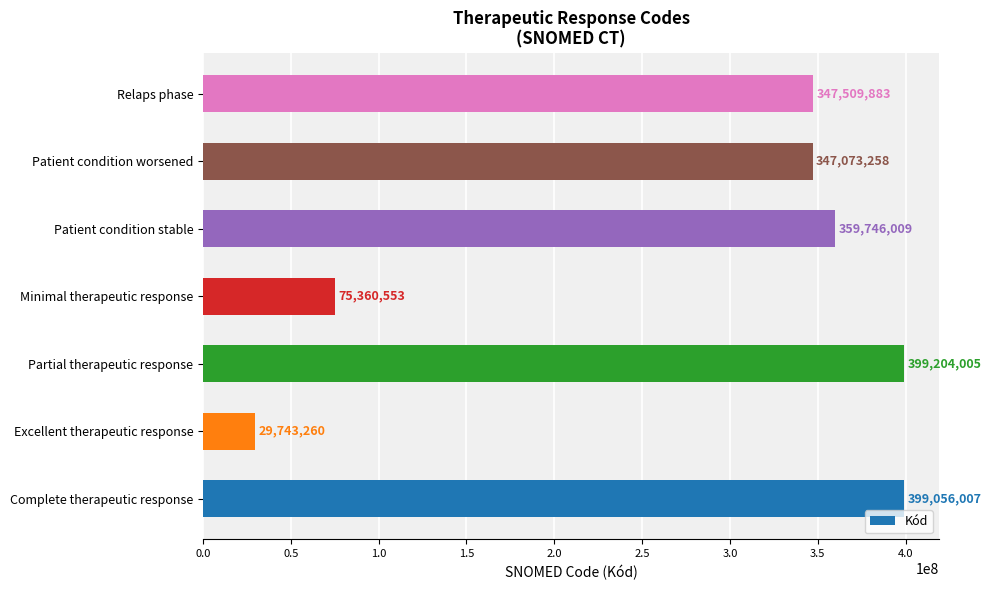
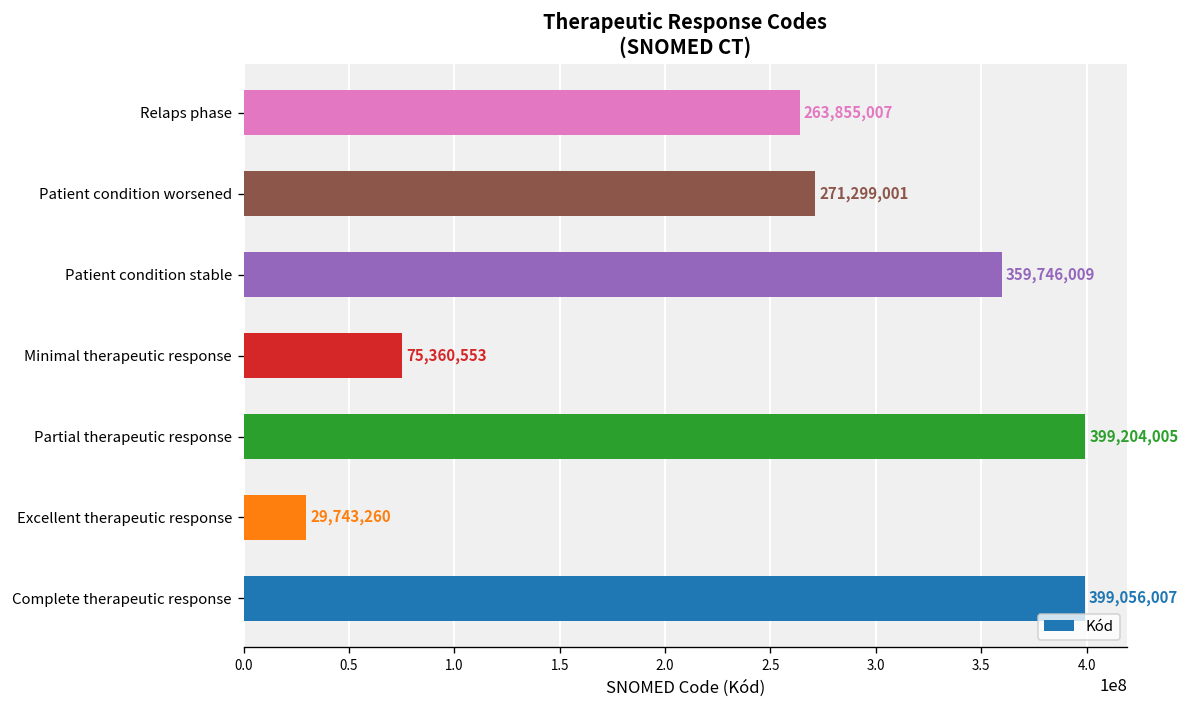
Relaps phase: 347,509,883 -> 263,855,007
Patient condition worsened: 347,073,258 -> 271,299,001
